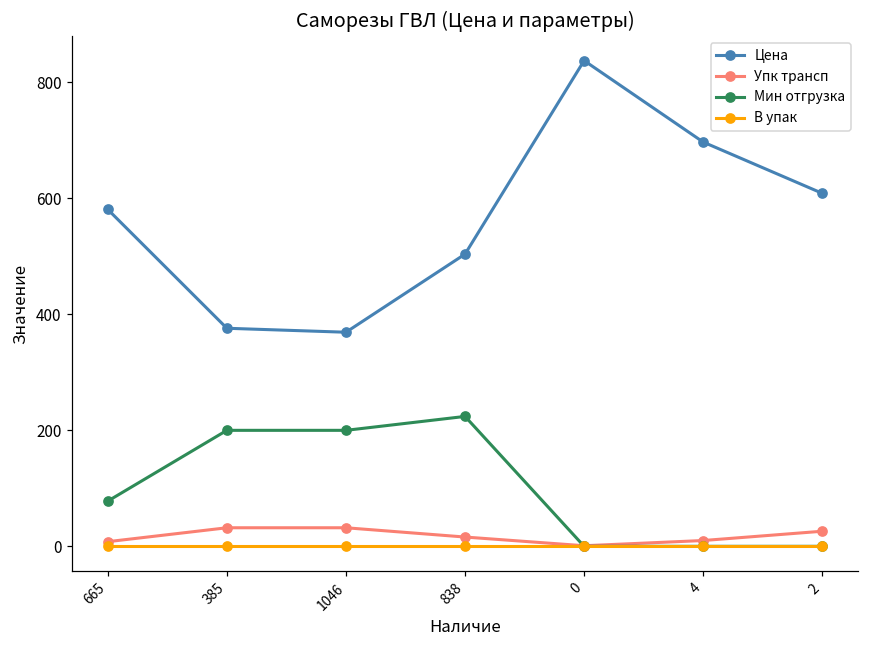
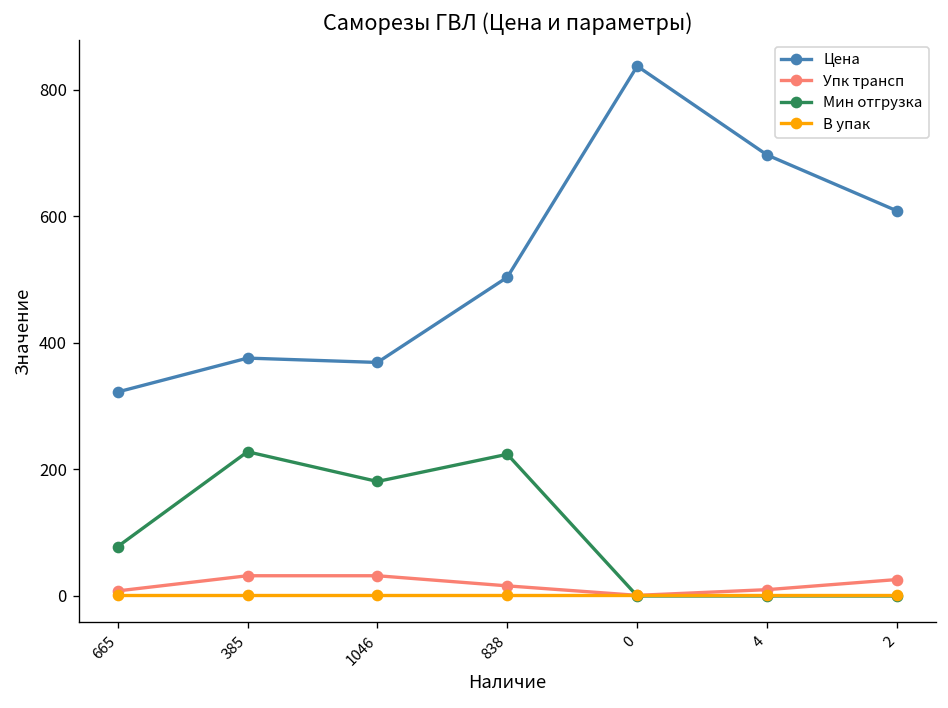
Цена, 665: 580 -> 320
Мин отгрузка, 385: 200 -> 230
Мин отгрузка, 1046: 200 -> 180
